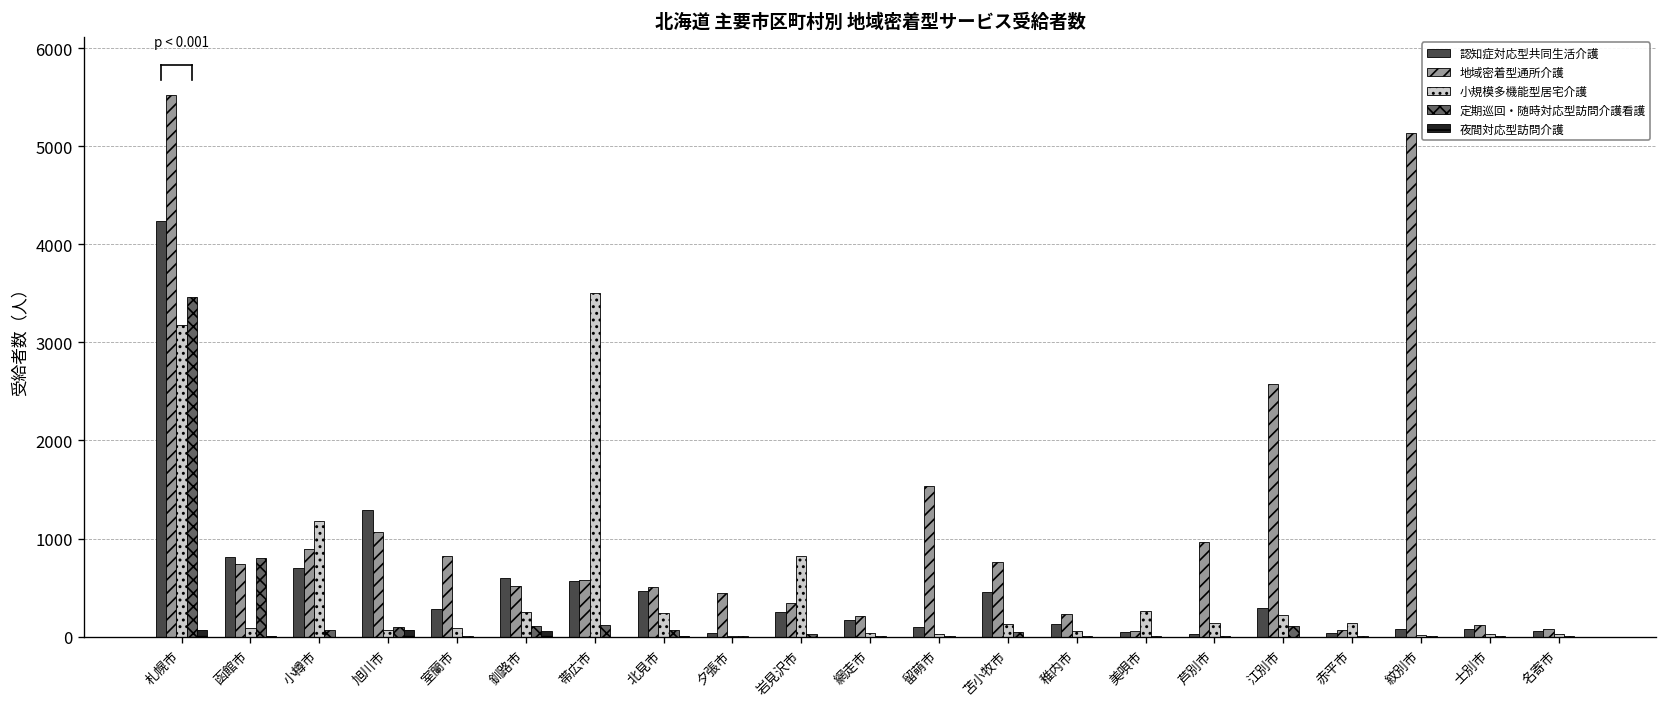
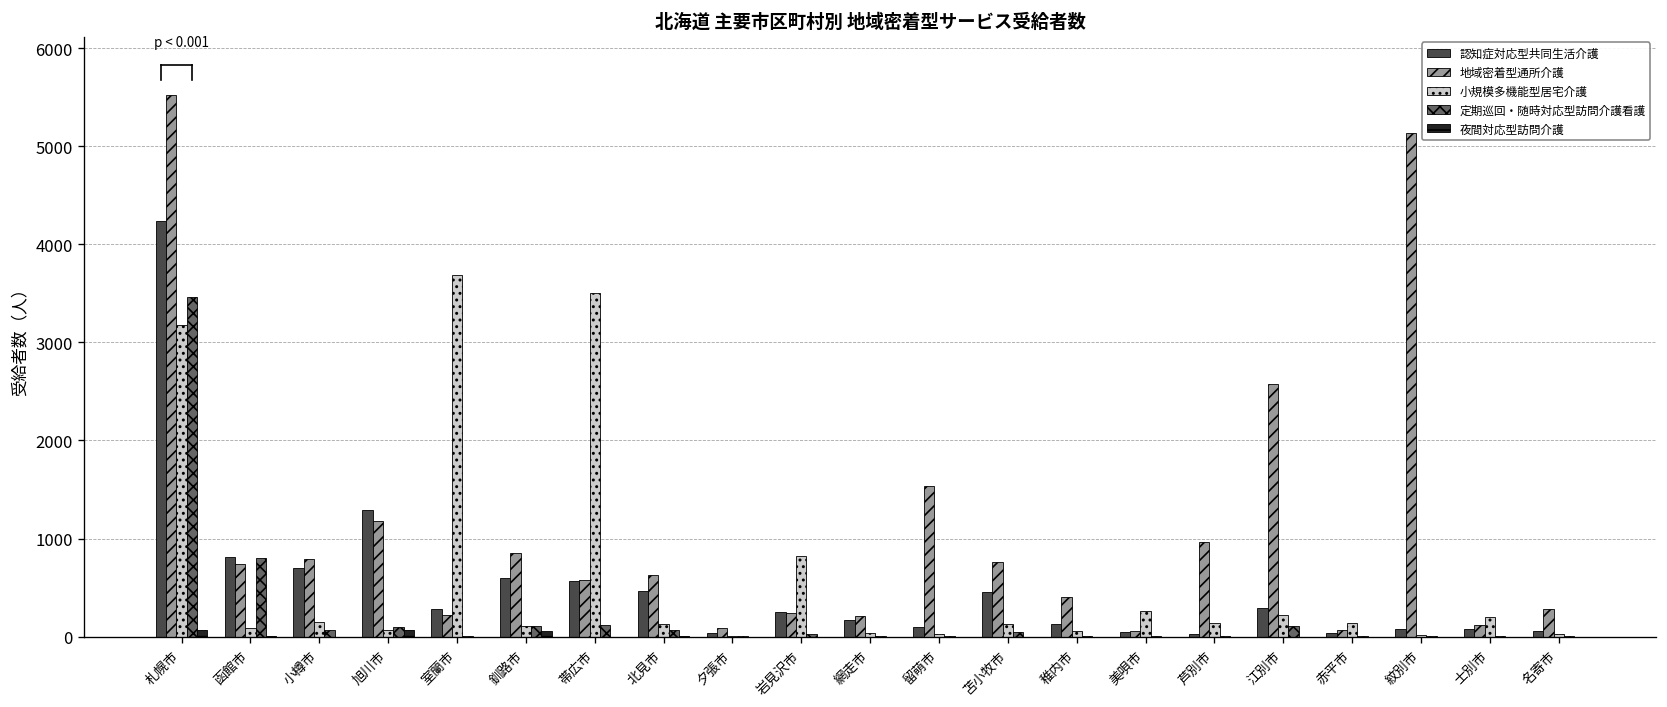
地域密着型通所介護, 小樽市: 900 -> 800
小規模多機能型居宅介護, 小樽市: 1200 -> 100
地域密着型通所介護, 旭川市: 1100 -> 1200
地域密着型通所介護, 室蘭市: 800 -> 200
小規模多機能型居宅介護, 室蘭市: 100 -> 3700
地域密着型通所介護, 釧路市: 500 -> 900
小規模多機能型居宅介護, 釧路市: 200 -> 100
地域密着型通所介護, 北見市: 500 -> 600
小規模多機能型居宅介護, 北見市: 200 -> 100
地域密着型通所介護, 夕張市: 400 -> 100
地域密着型通所介護, 岩見沢市: 300 -> 200
地域密着型通所介護, 稚内市: 200 -> 400
小規模多機能型居宅介護, 士別市: 0 -> 200
地域密着型通所介護, 名寄市: 100 -> 300
